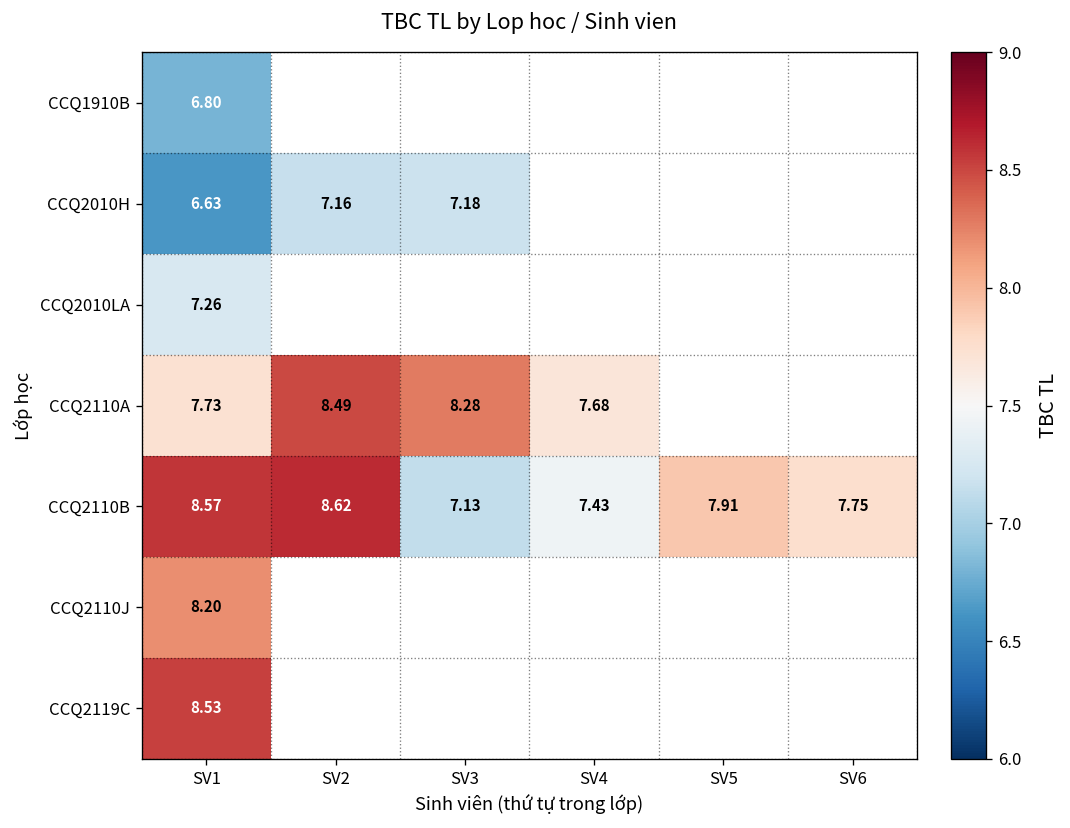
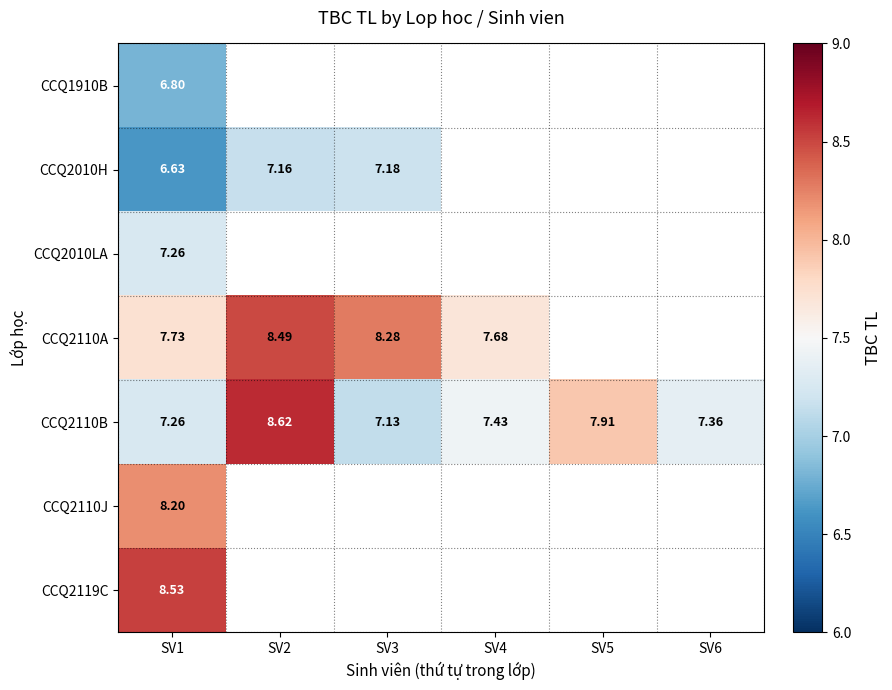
CCQ2110B, SV1: 8.57 -> 7.26
CCQ2110B, SV6: 7.75 -> 7.36
